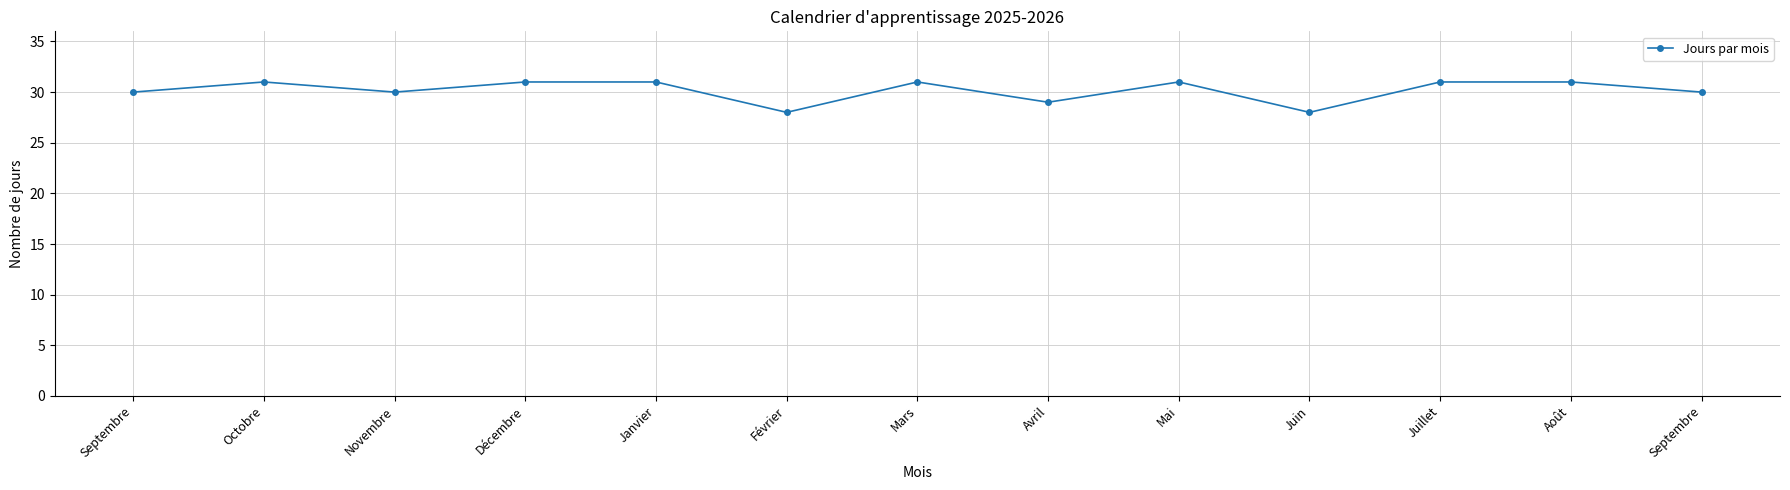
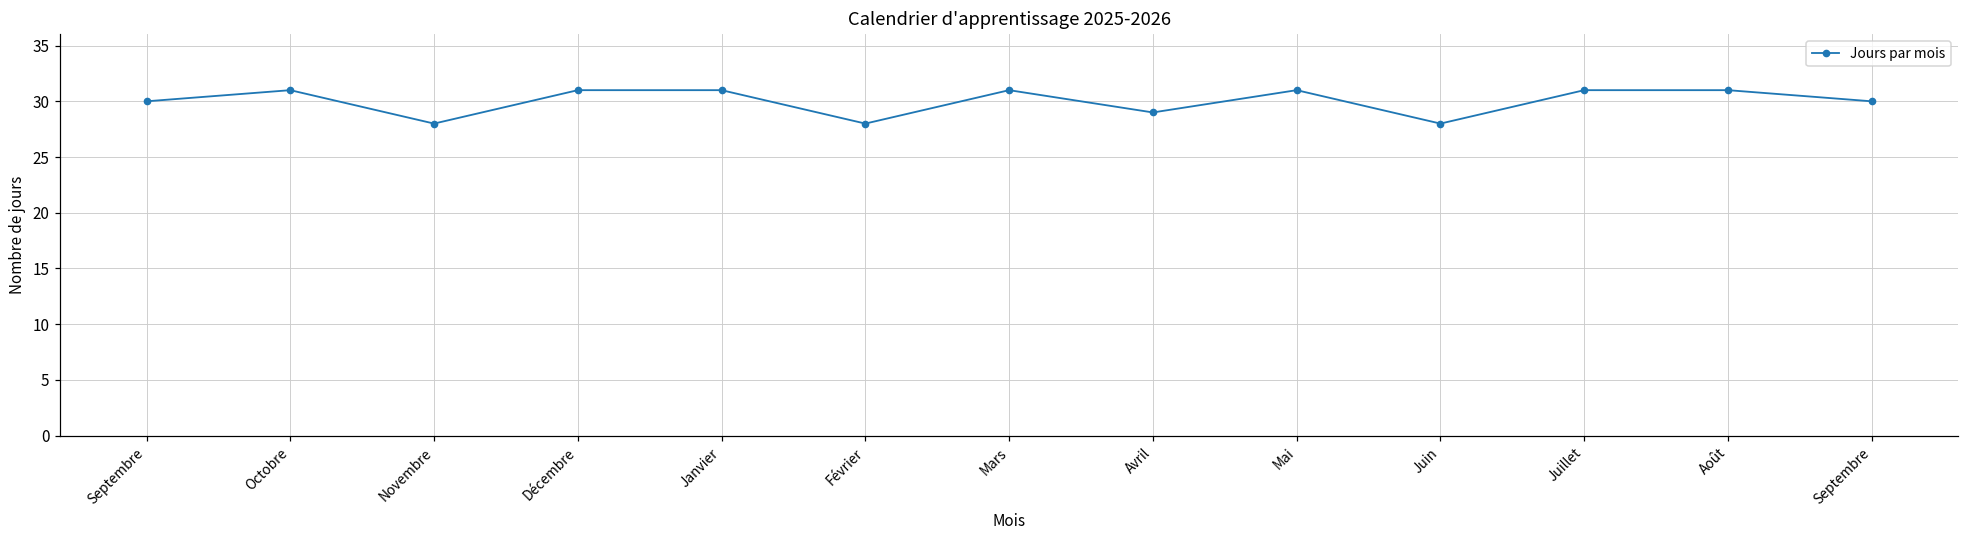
Novembre: 30 -> 28
